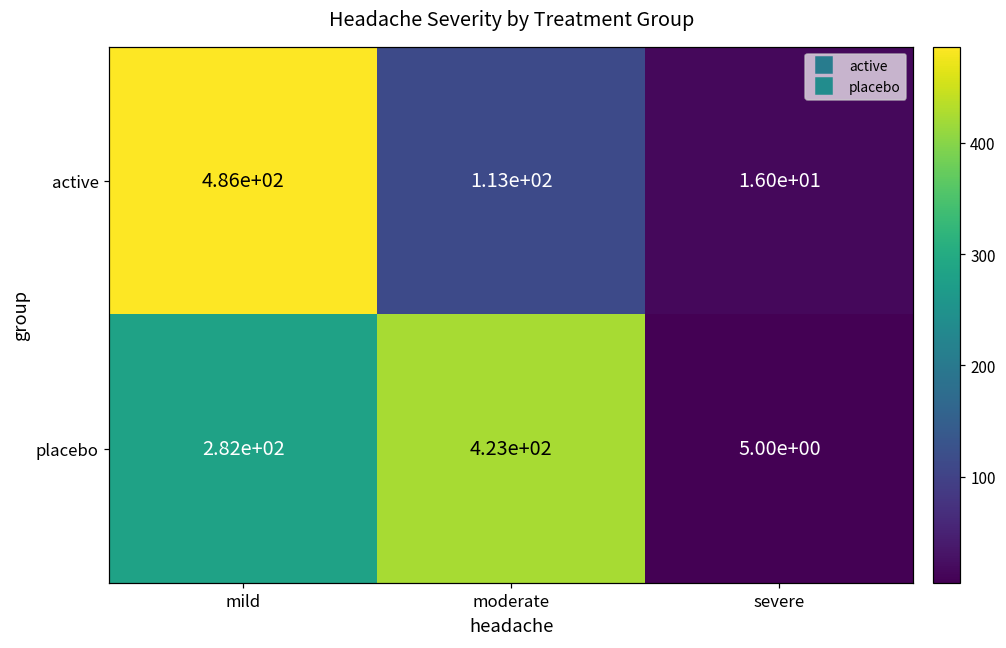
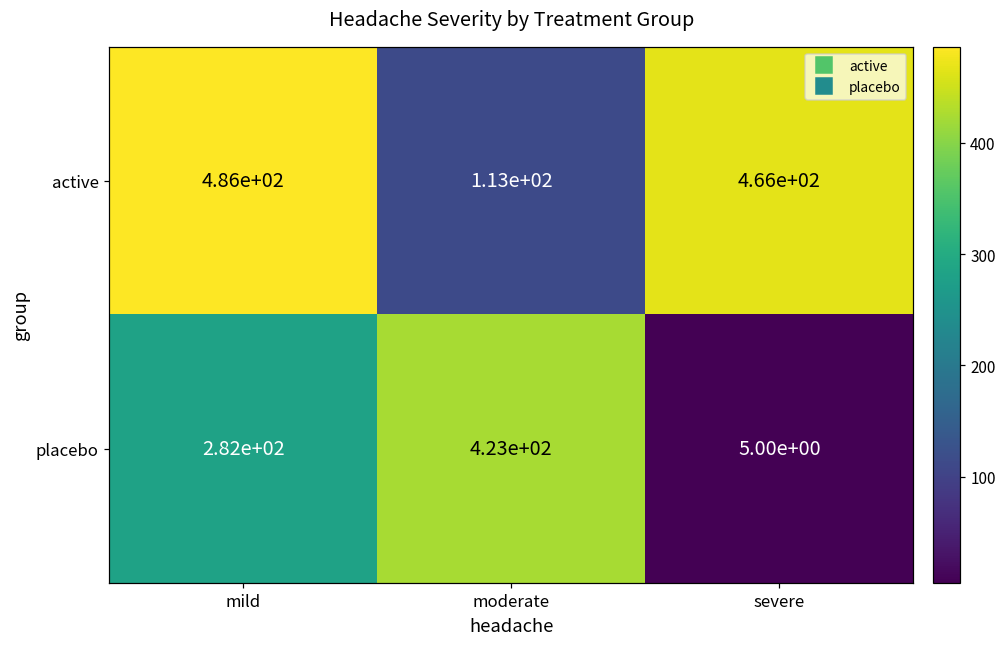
active, severe: 1.60e+01 -> 4.66e+02
